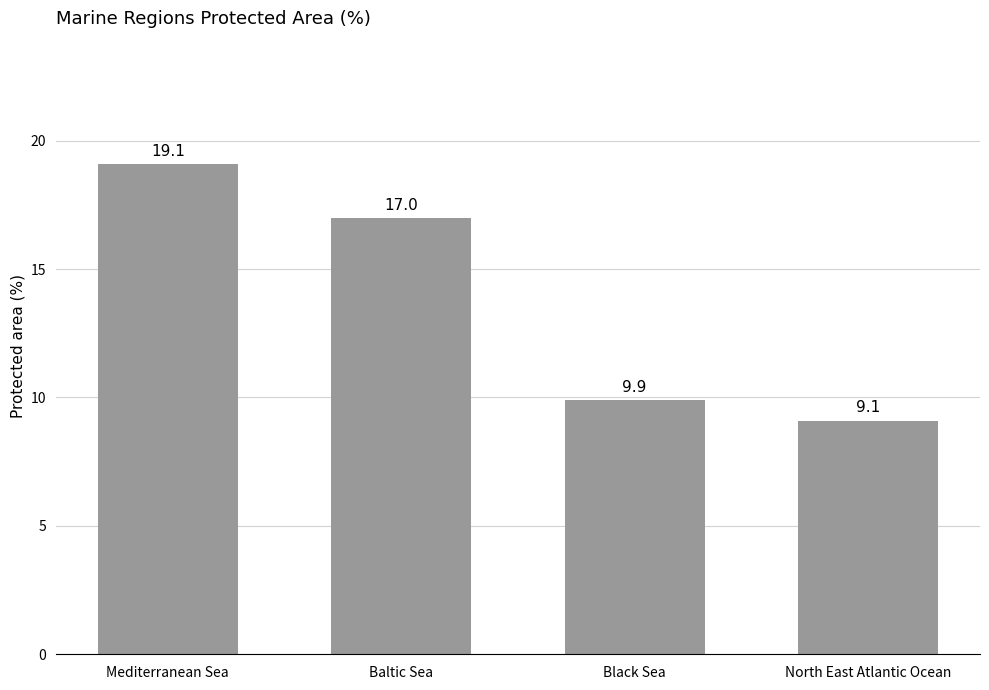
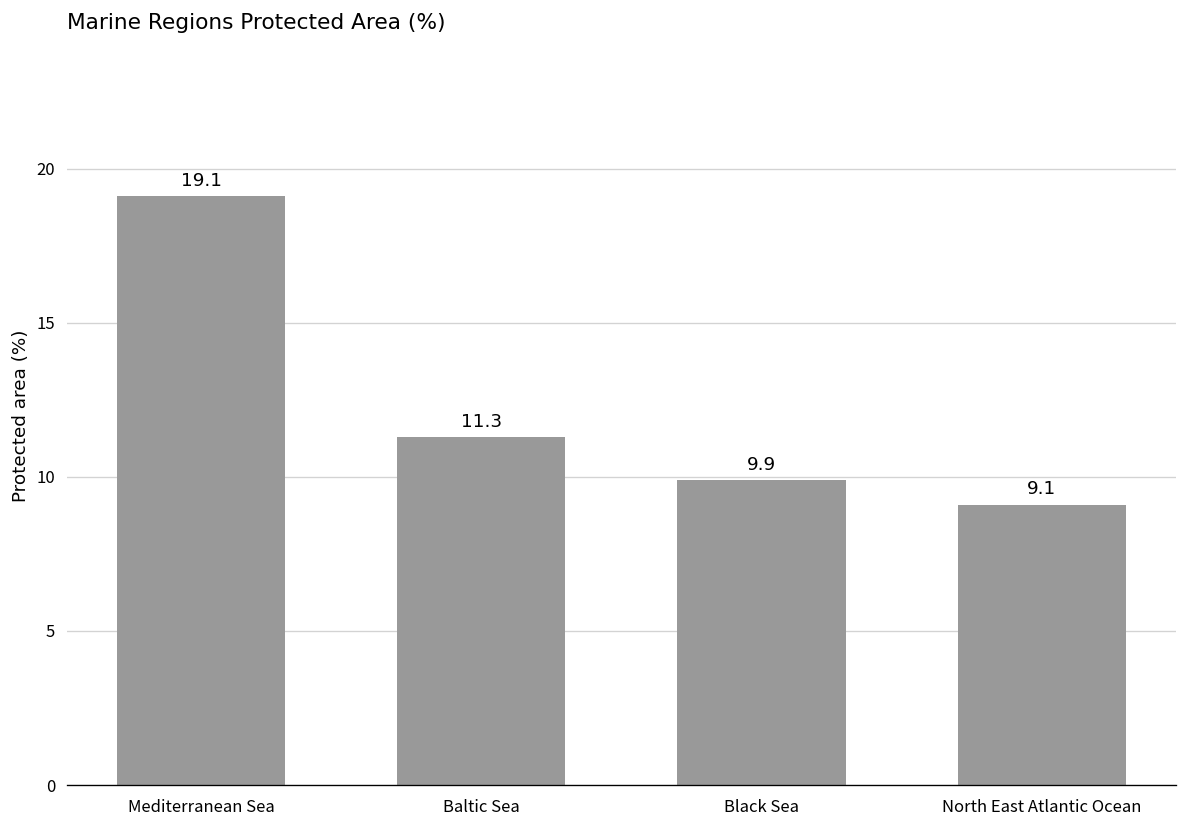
Baltic Sea: 17.0 -> 11.3
